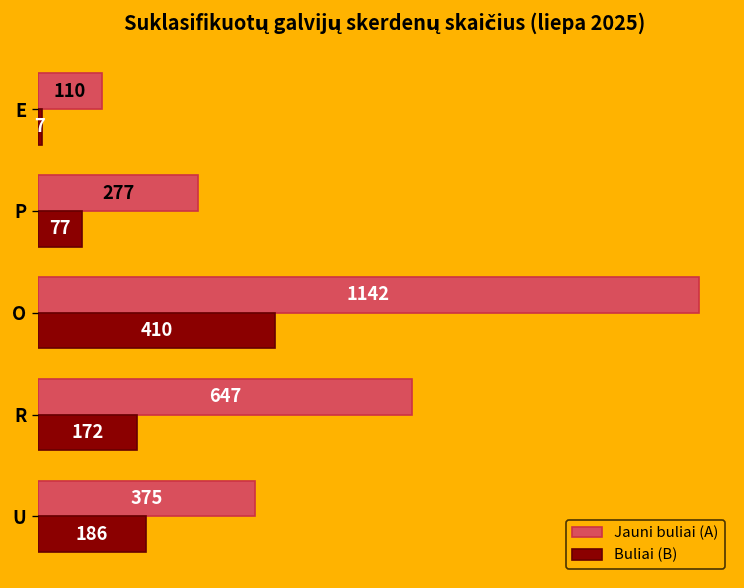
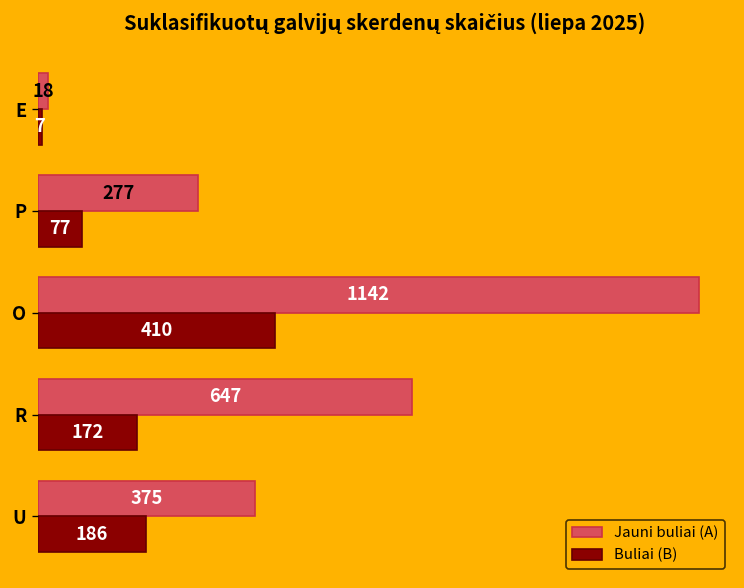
Jauni buliai (A), E: 110 -> 18
